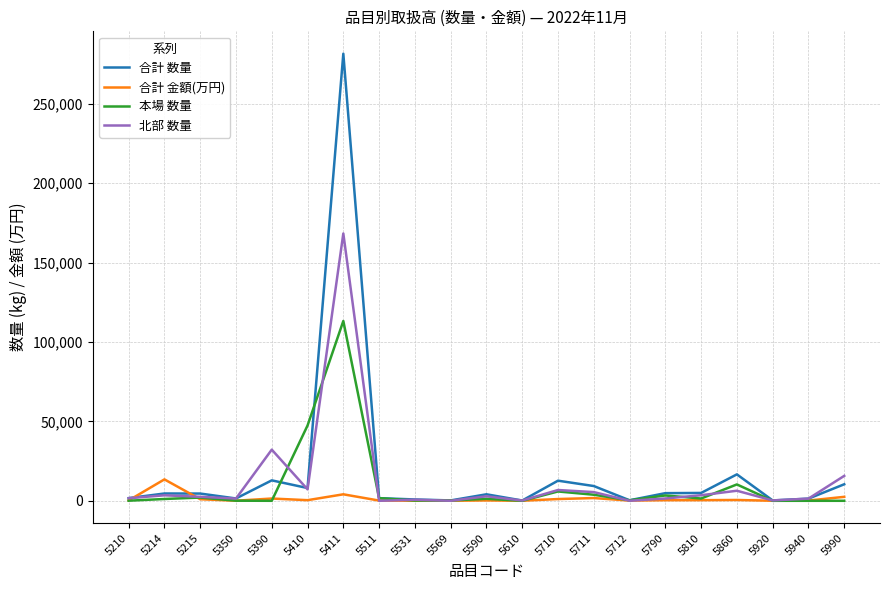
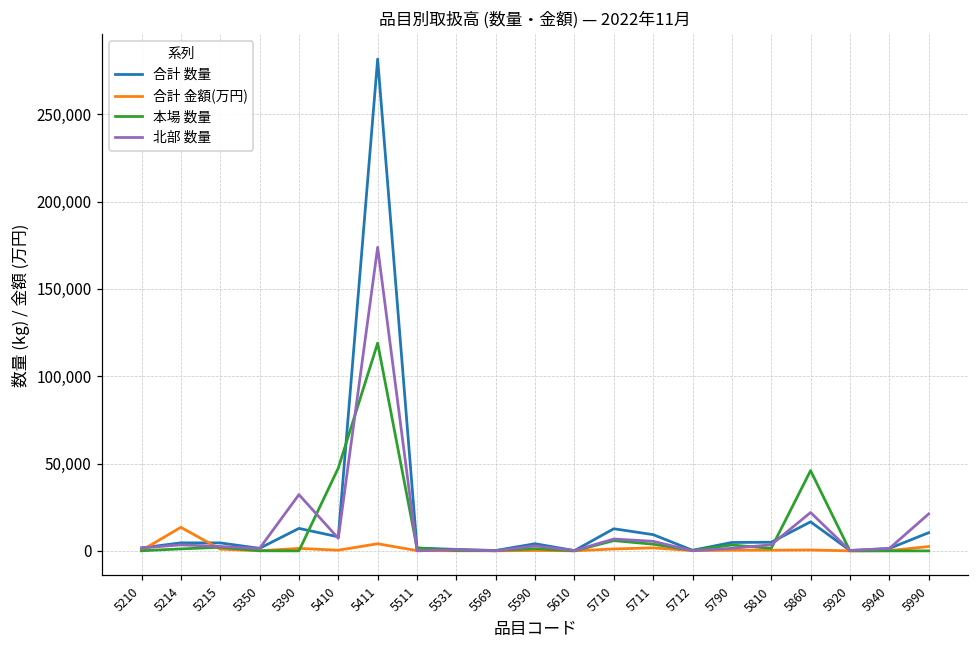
本場 数量, 5411: 113,000 -> 119,000
北部 数量, 5411: 168,000 -> 174,000
本場 数量, 5860: 10,000 -> 46,000
北部 数量, 5860: 6,000 -> 22,000
北部 数量, 5990: 16,000 -> 21,000
